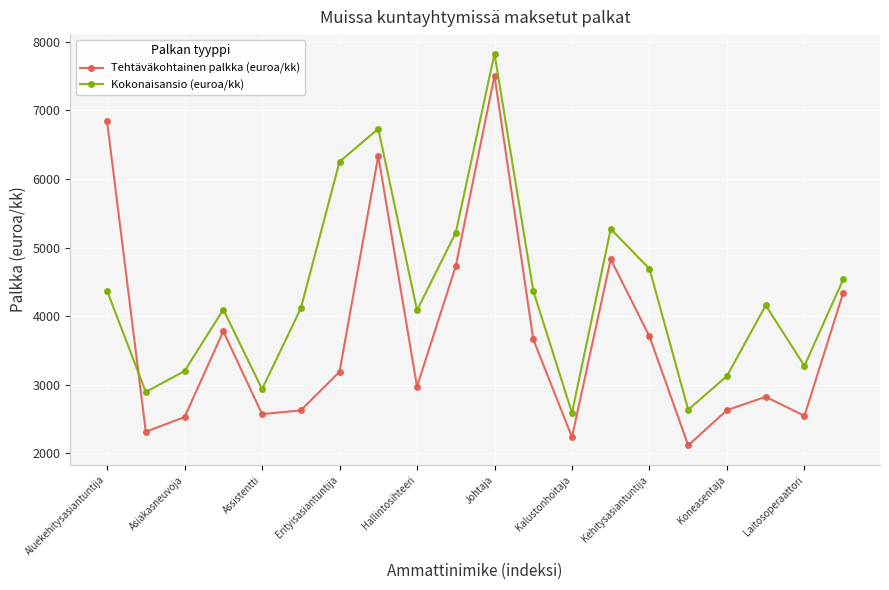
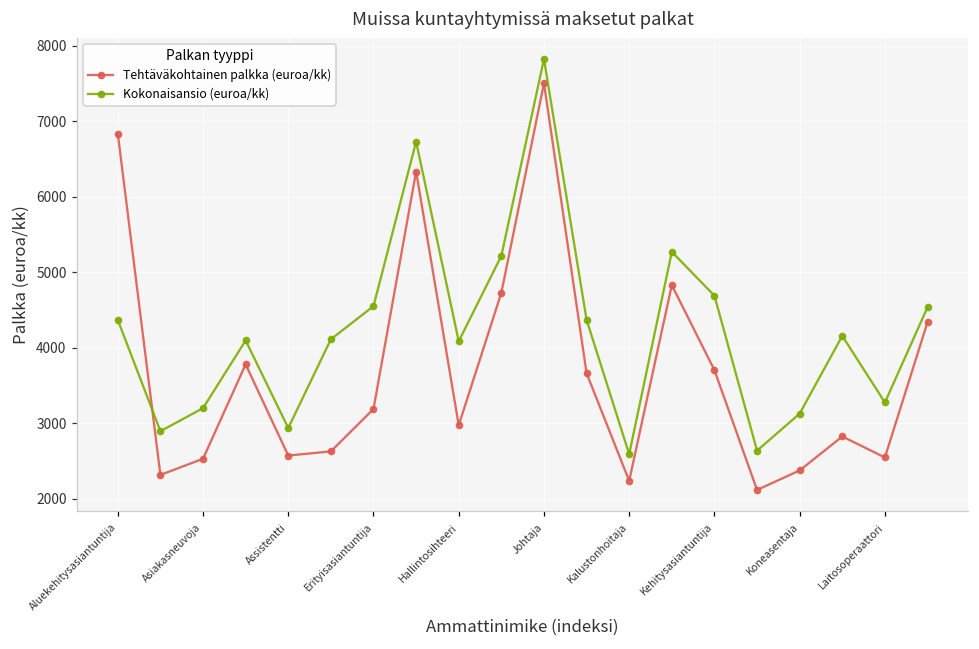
Kokonaisansio (euroa/kk), Erityisasiantuntija: 6300 -> 4600
Tehtäväkohtainen palkka (euroa/kk), Koneasentaja: 2600 -> 2400
